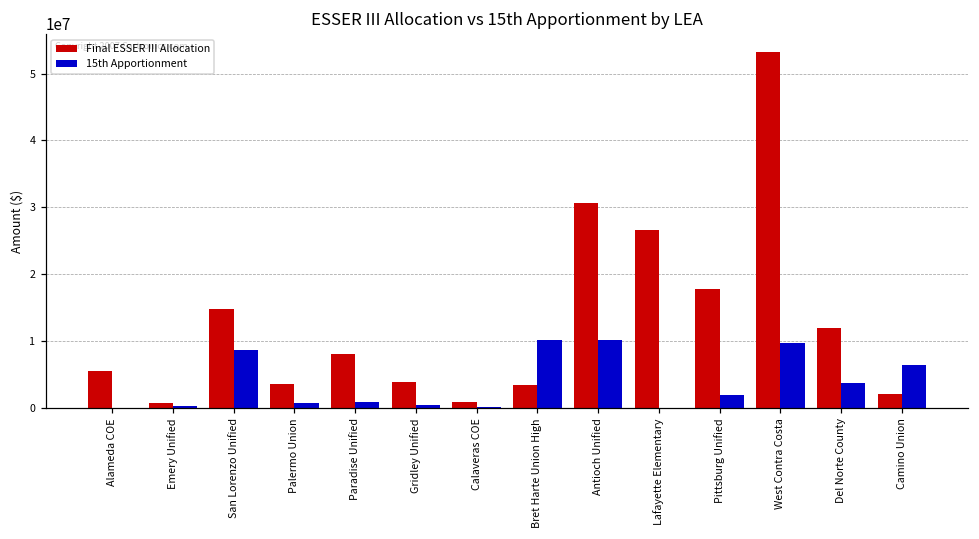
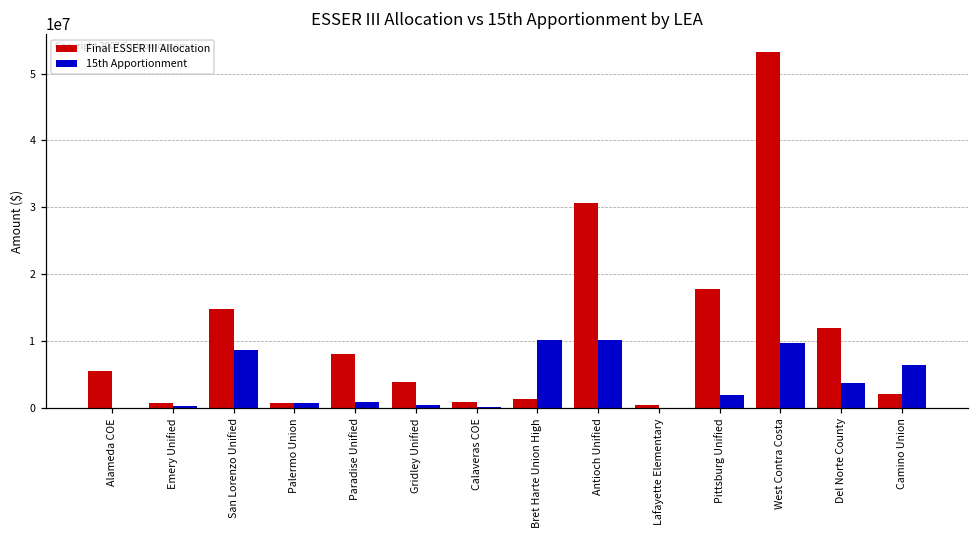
Final ESSER III Allocation, Palermo Union: 4000000 -> 1000000
Final ESSER III Allocation, Bret Harte Union High: 3000000 -> 1000000
Final ESSER III Allocation, Lafayette Elementary: 27000000 -> 0
